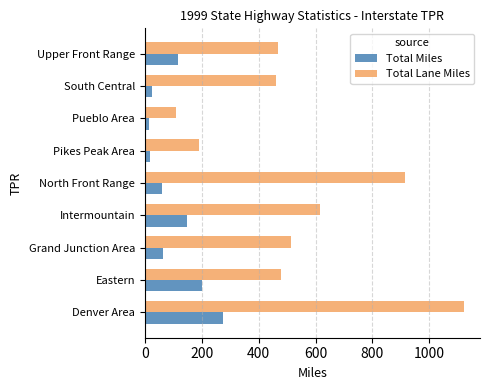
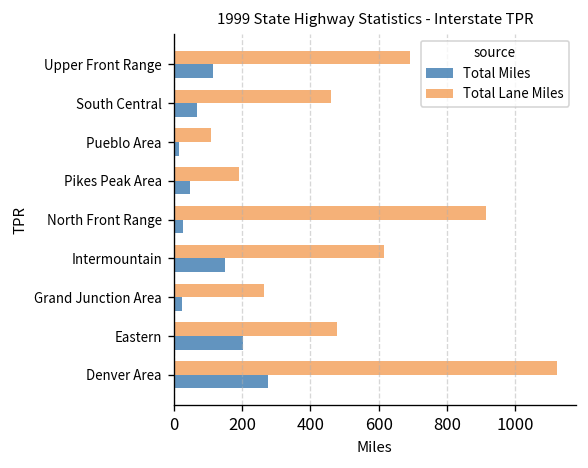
Total Lane Miles, Upper Front Range: 470 -> 690
Total Miles, South Central: 30 -> 70
Total Miles, Pikes Peak Area: 20 -> 50
Total Miles, North Front Range: 60 -> 30
Total Lane Miles, Grand Junction Area: 510 -> 260
Total Miles, Grand Junction Area: 70 -> 20
